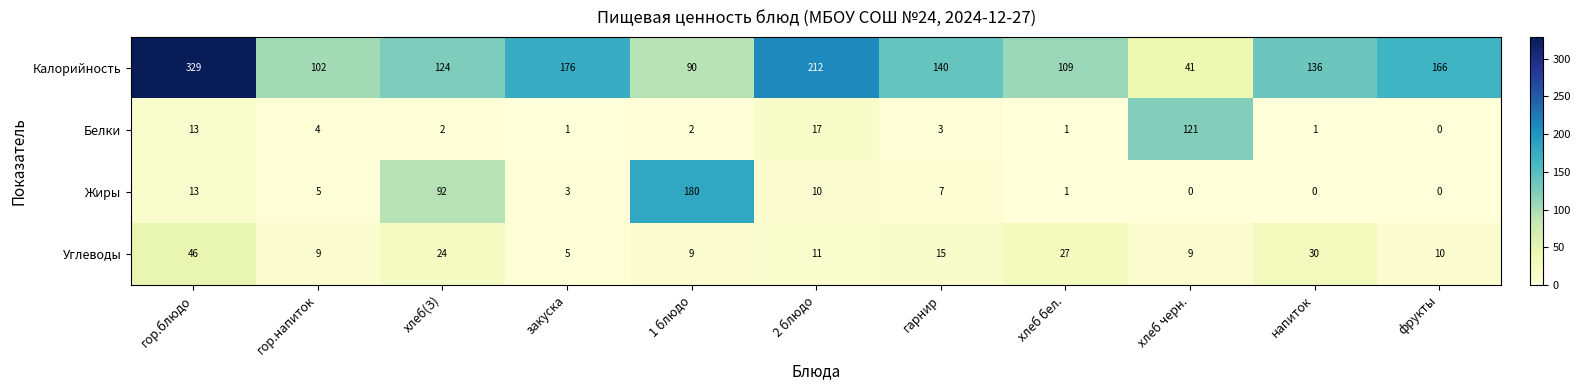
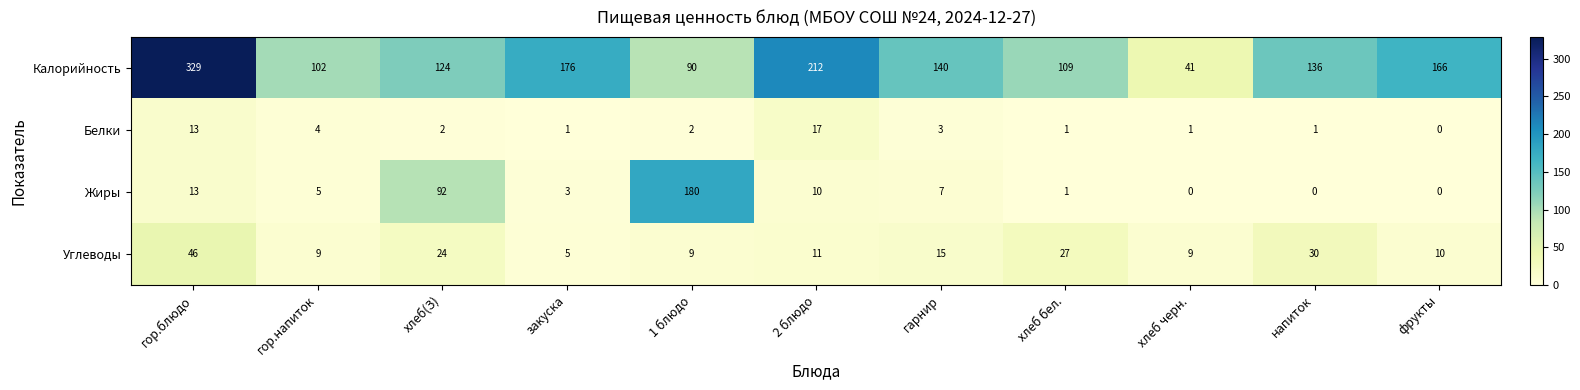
Белки, хлеб черн.: 121 -> 1
